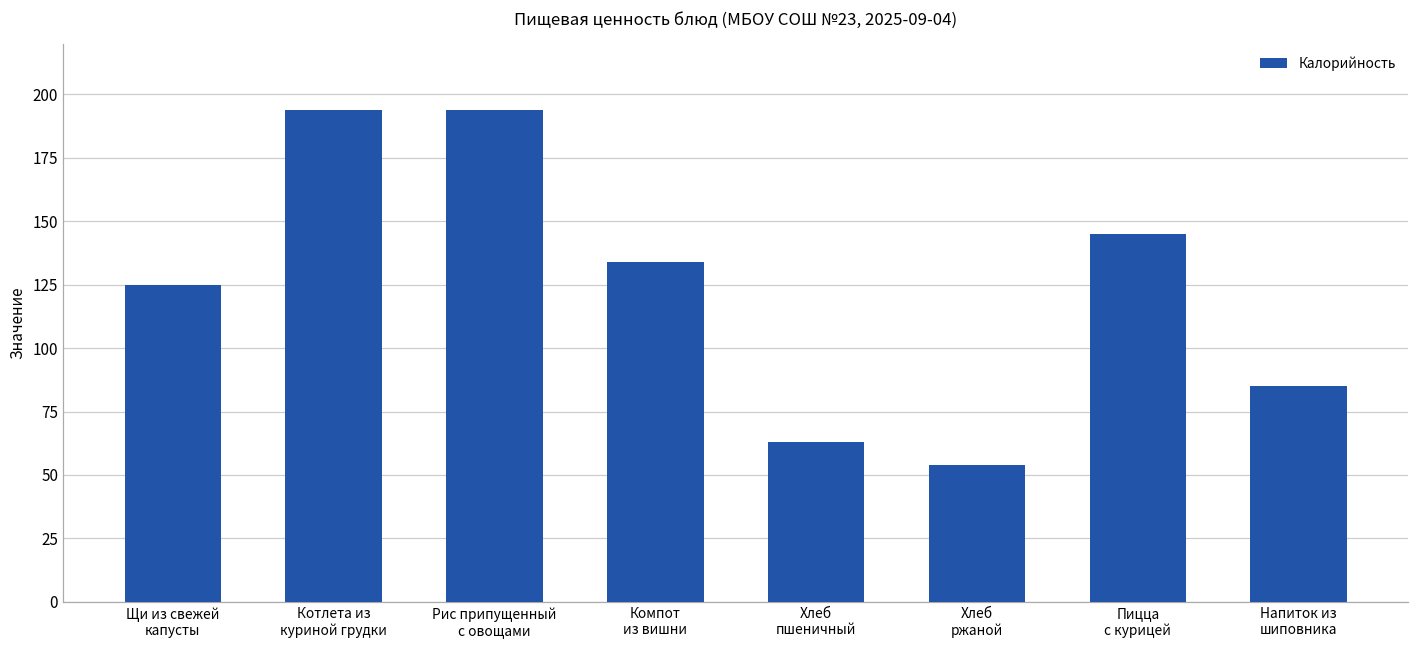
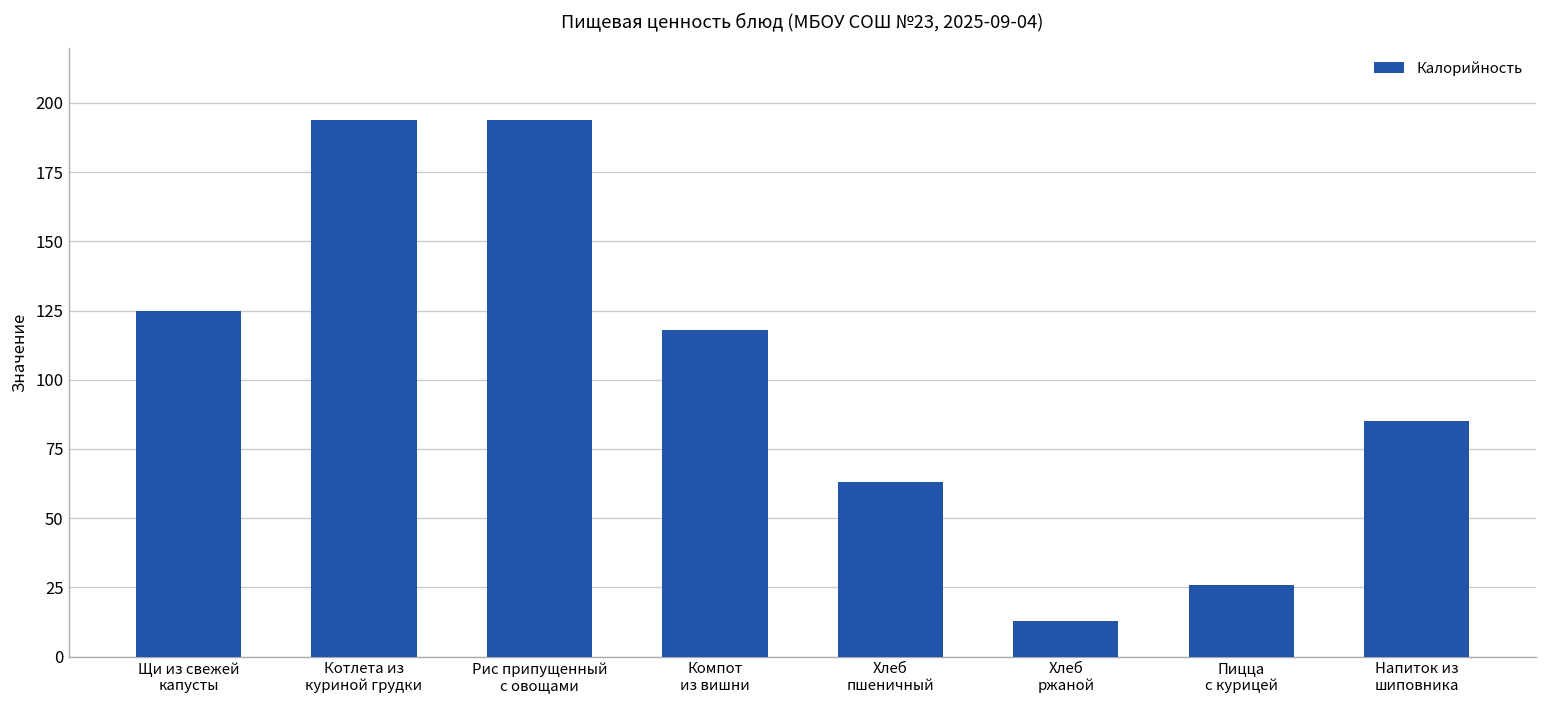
Компот из вишни: 134 -> 118
Хлеб ржаной: 54 -> 13
Пицца с курицей: 145 -> 26
